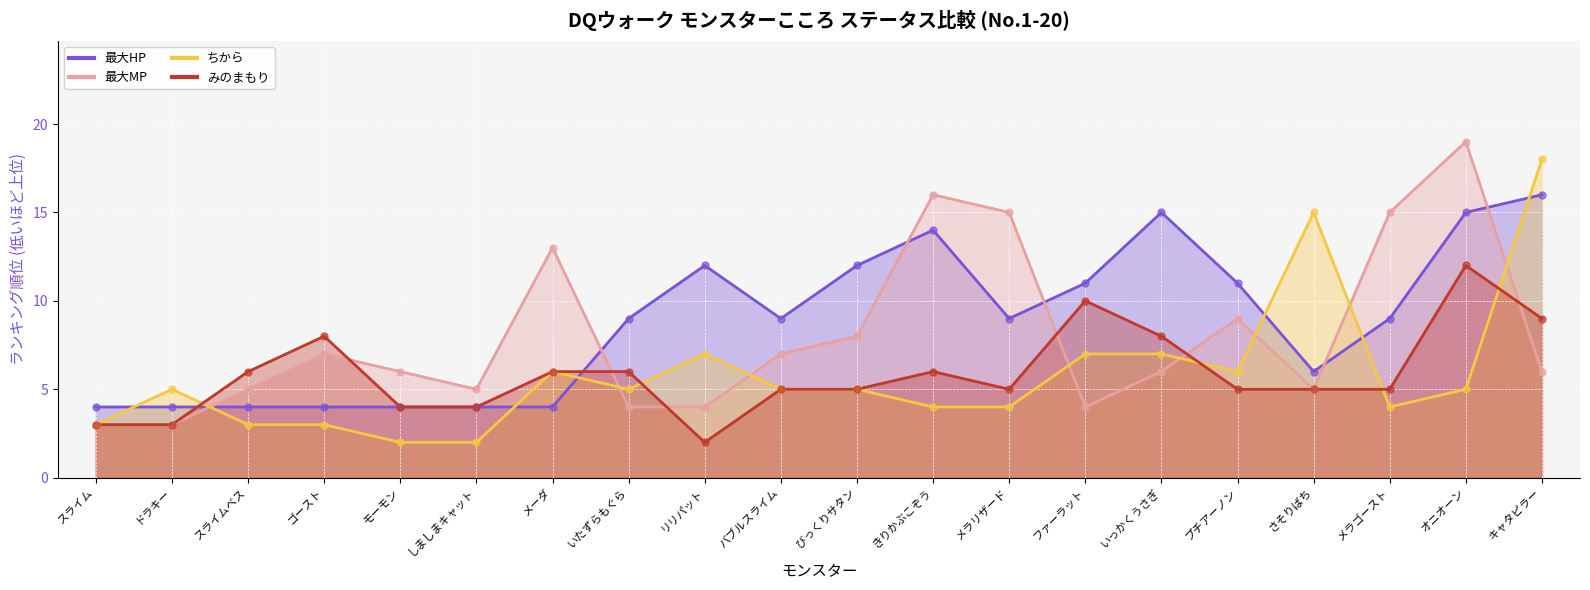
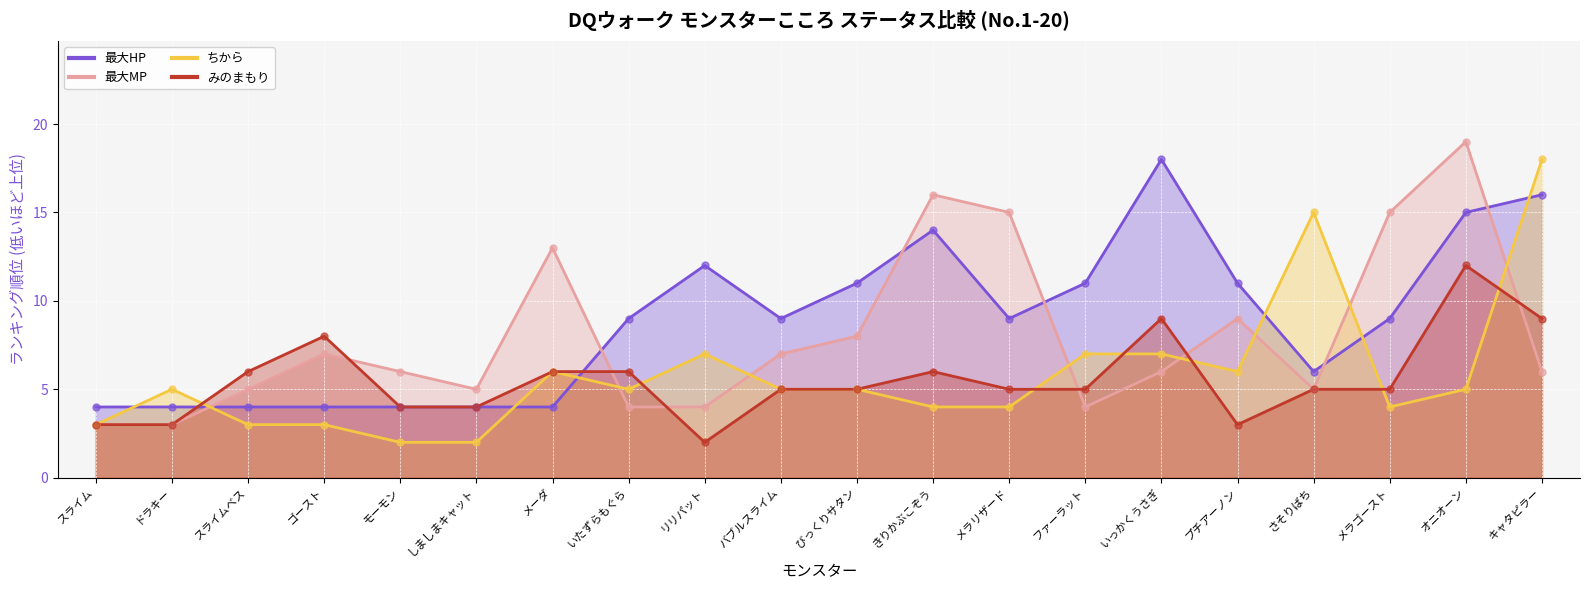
最大HP, びっくりサタン: 12 -> 11
みのまもり, ファーラット: 10 -> 5
最大HP, いっかくうさぎ: 15 -> 18
みのまもり, いっかくうさぎ: 8 -> 9
みのまもり, プチアーノン: 5 -> 3
